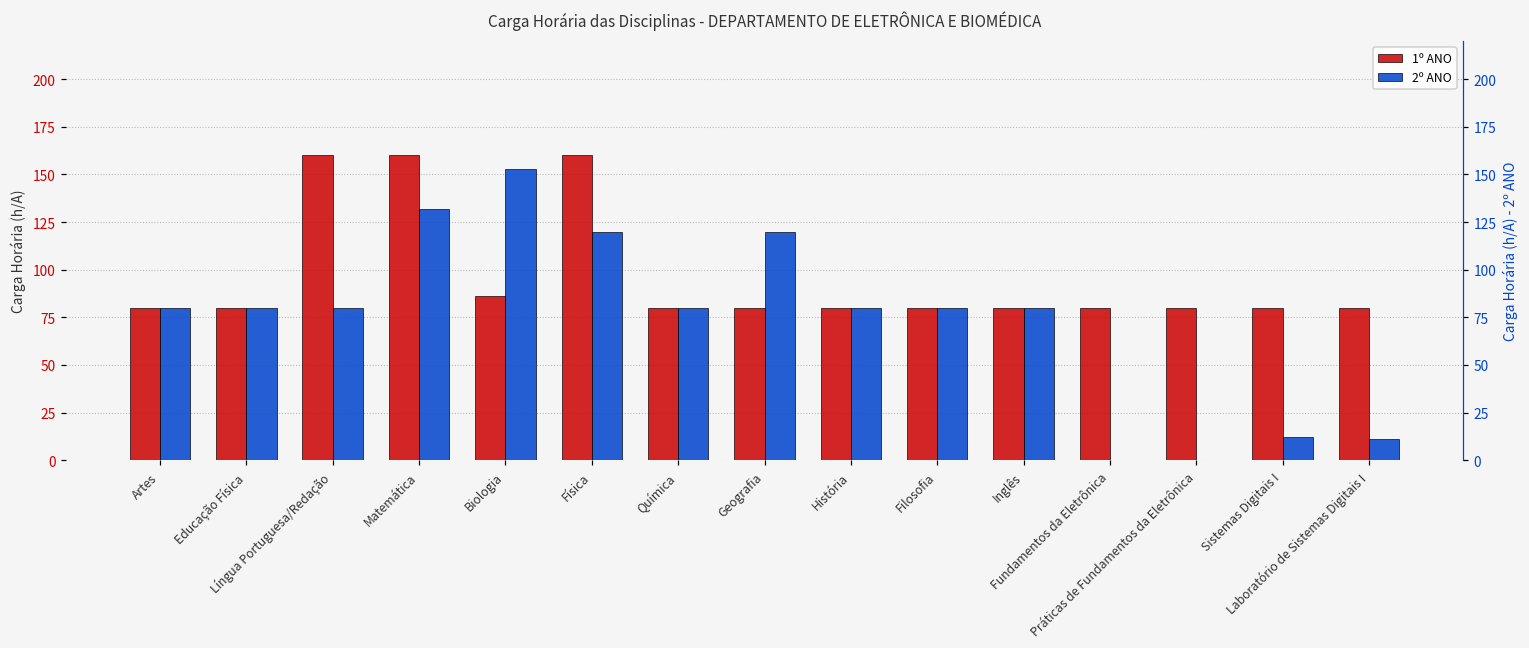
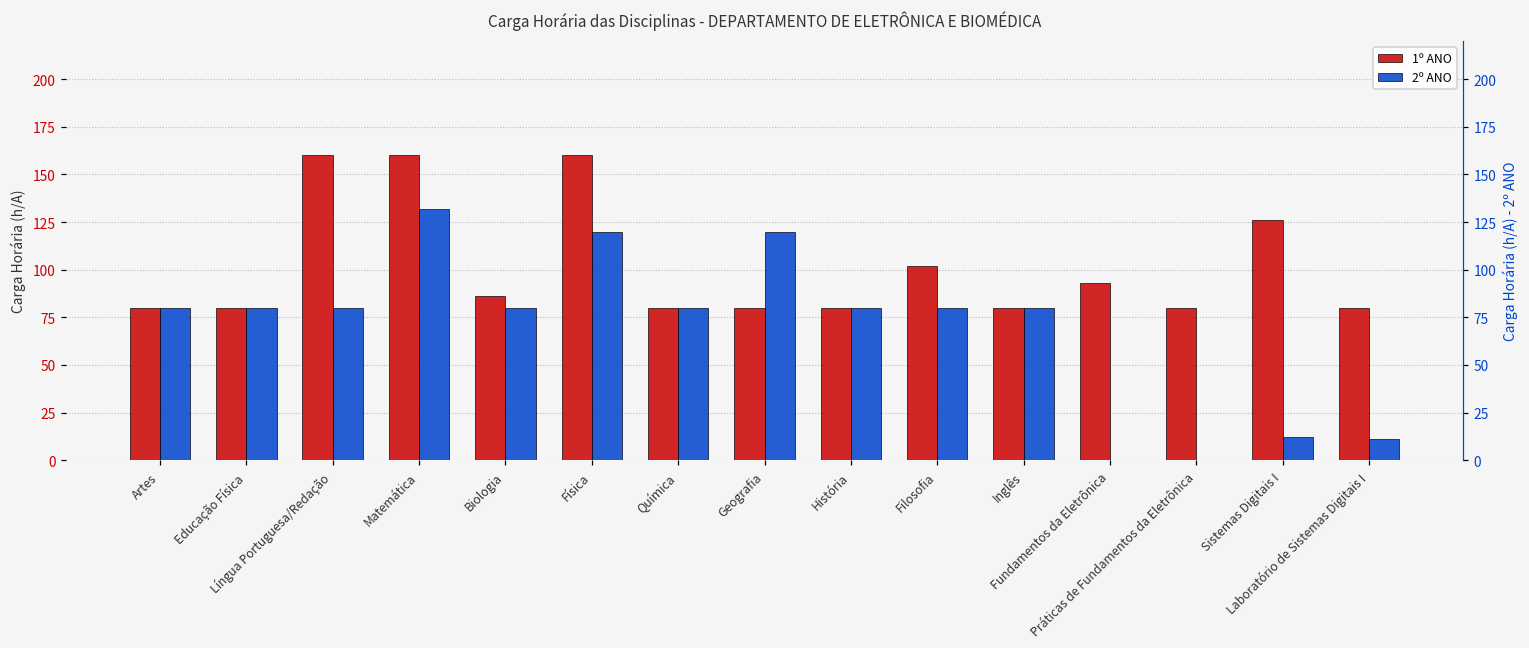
2º ANO, Biologia: 153 -> 80
1º ANO, Filosofia: 80 -> 102
1º ANO, Fundamentos da Eletrônica: 80 -> 93
1º ANO, Sistemas Digitais I: 80 -> 126
